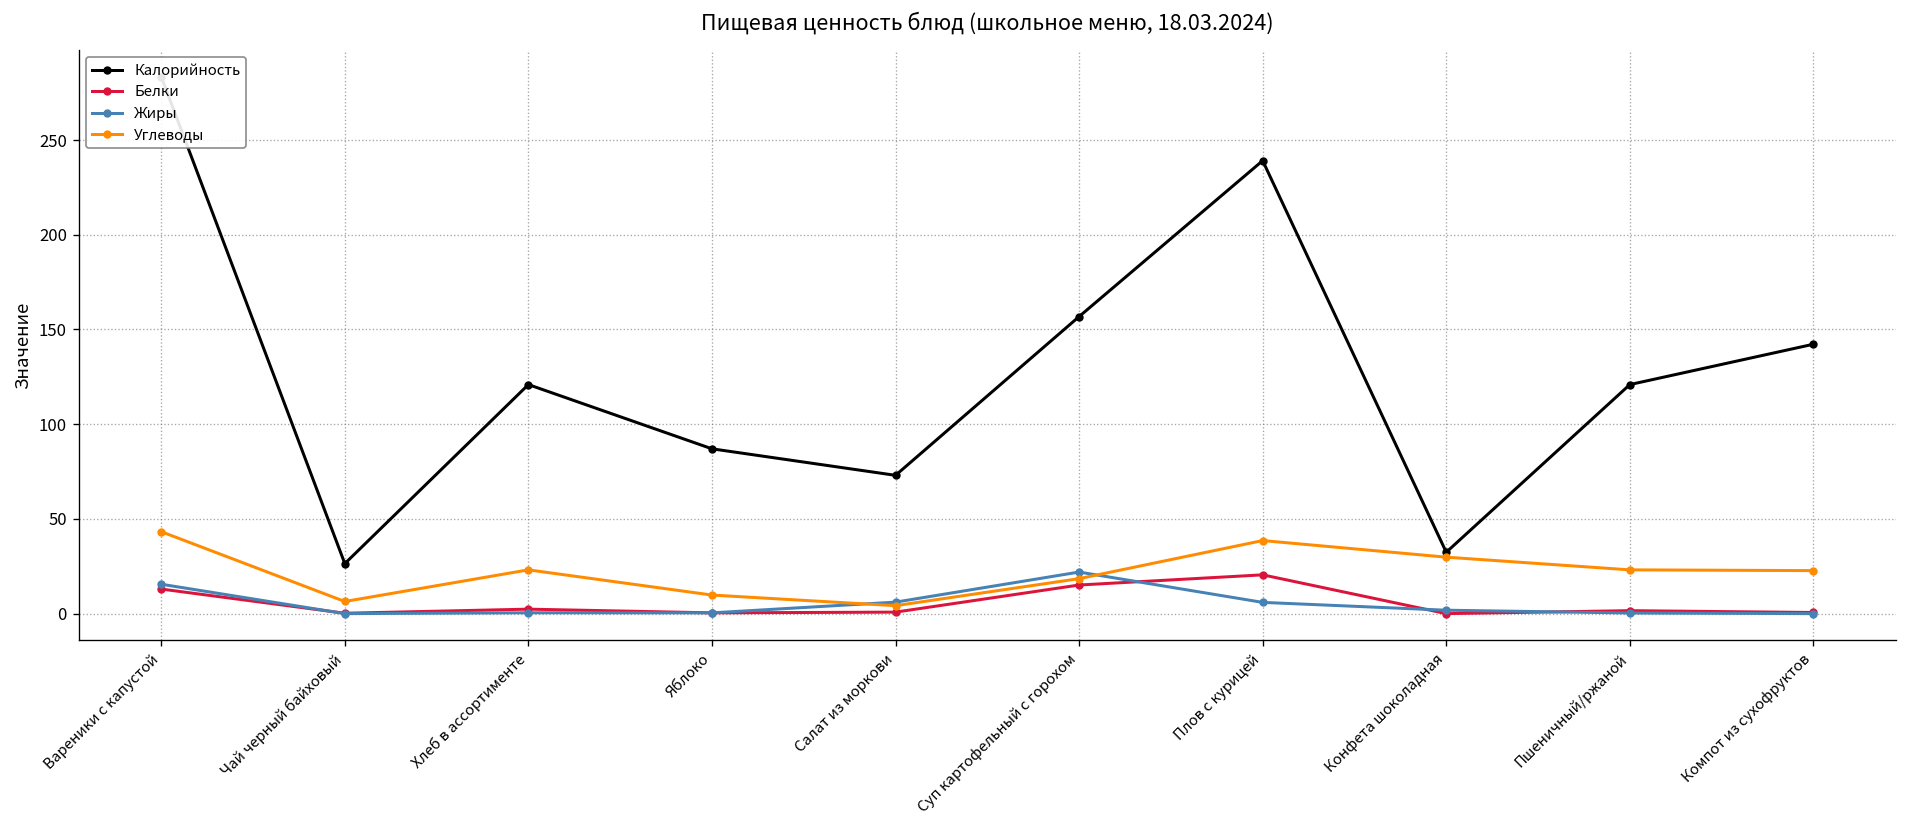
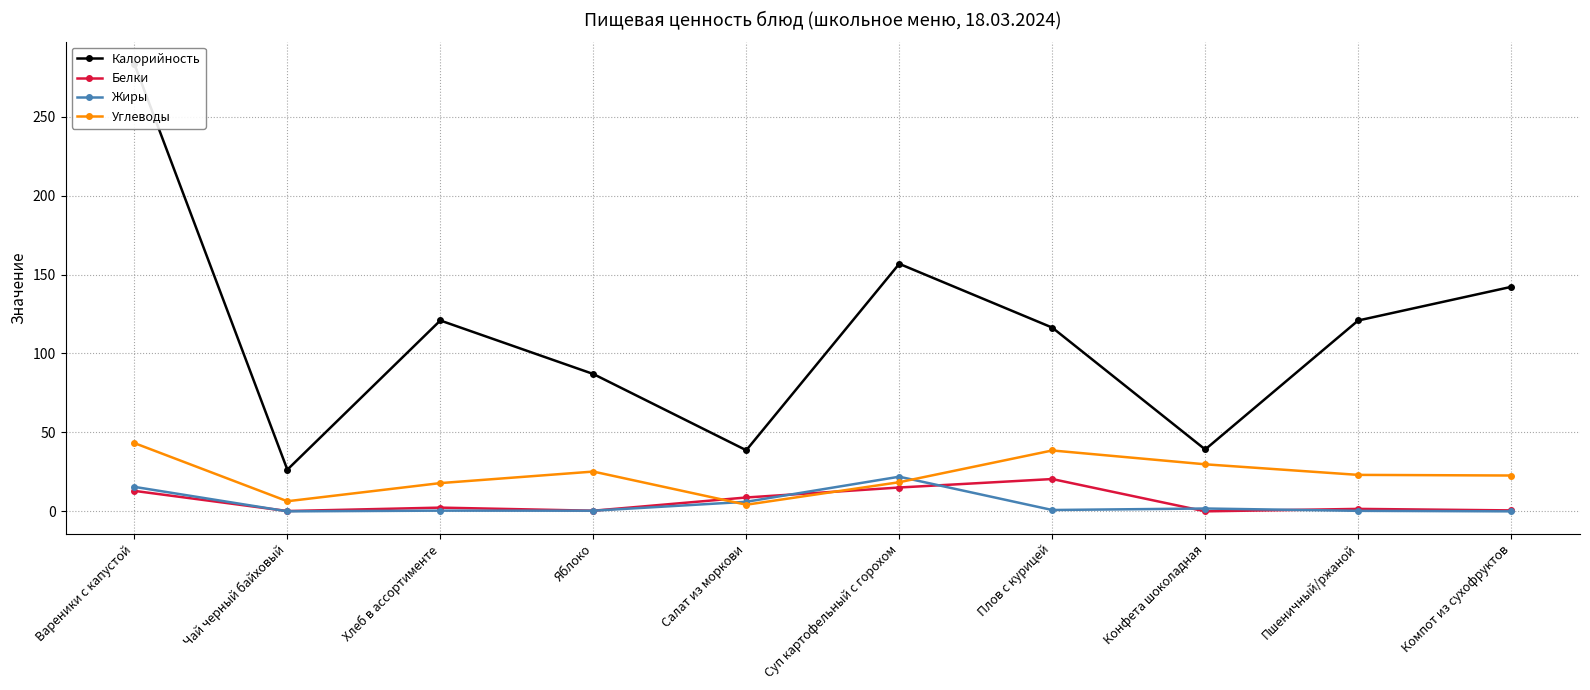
Углеводы, Хлеб в ассортименте: 23 -> 18
Углеводы, Яблоко: 10 -> 25
Калорийность, Салат из моркови: 73 -> 39
Белки, Салат из моркови: 1 -> 9
Калорийность, Плов с курицей: 239 -> 116
Жиры, Плов с курицей: 6 -> 1
Калорийность, Конфета шоколадная: 32 -> 39
